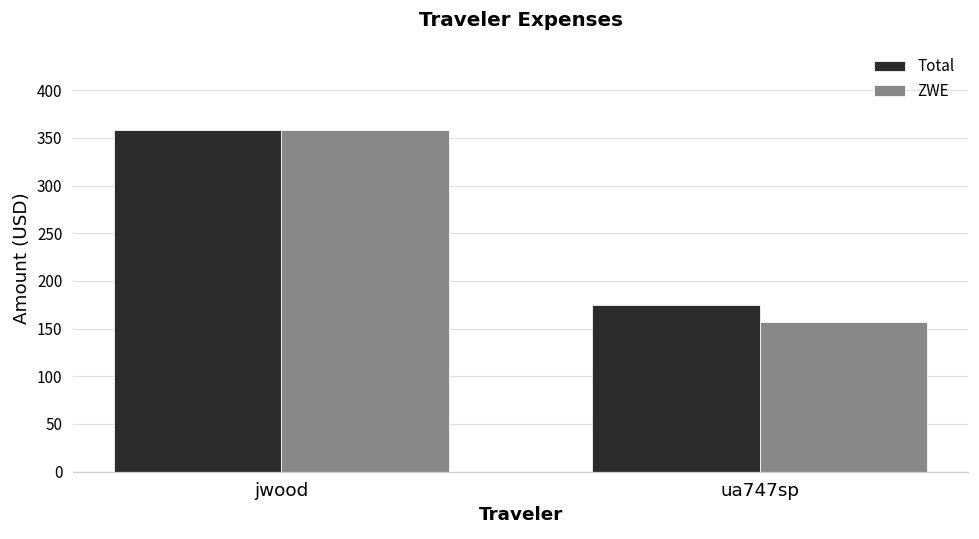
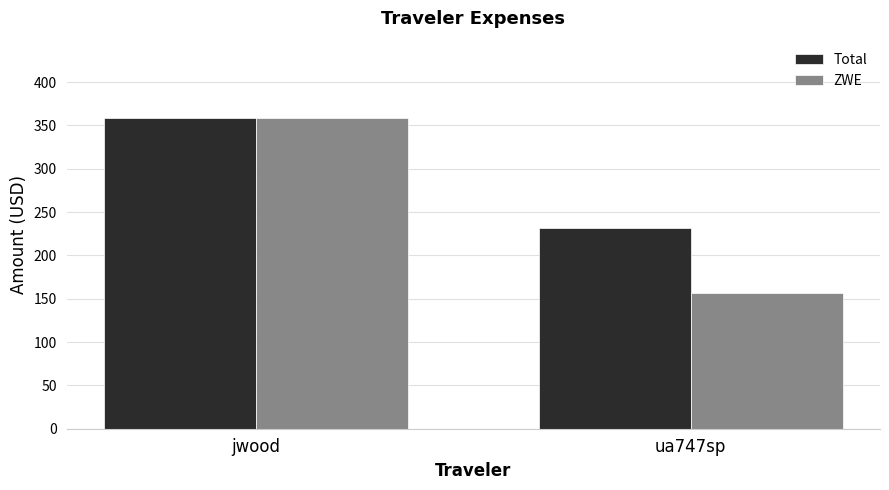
Total, ua747sp: 170 -> 230
